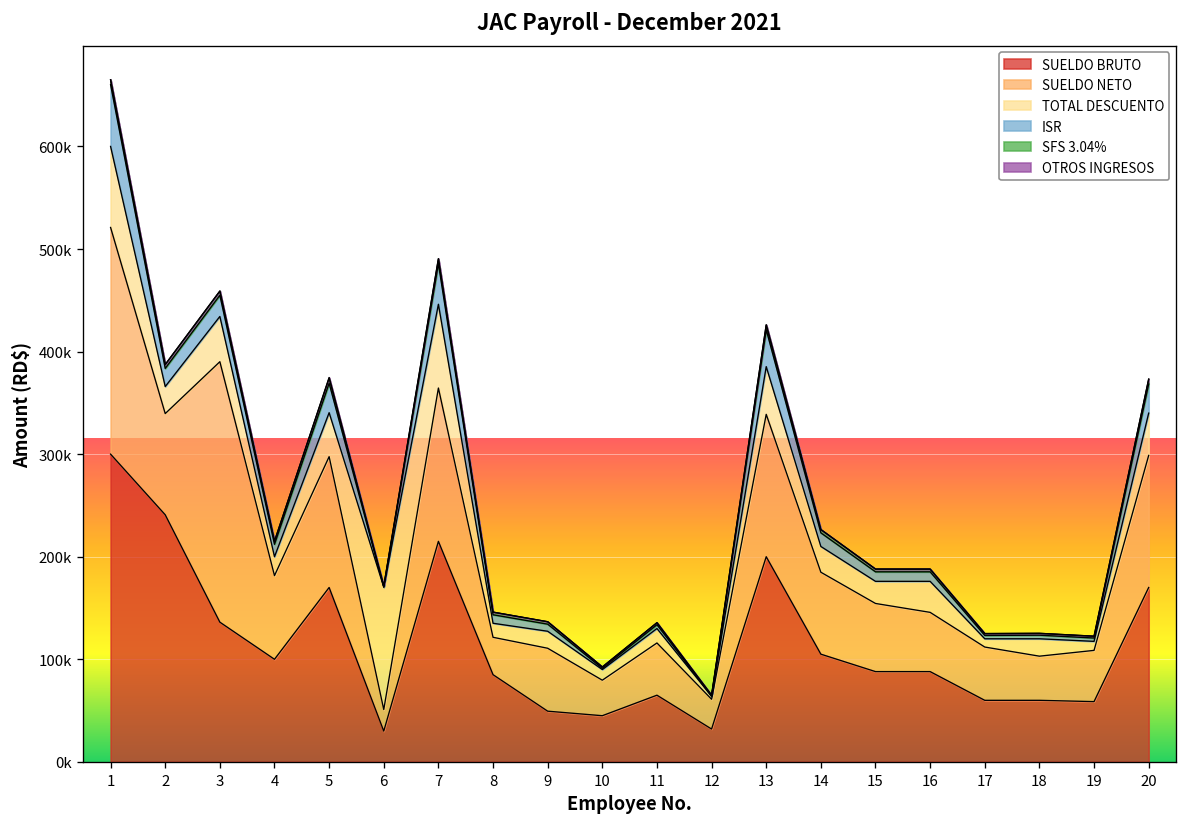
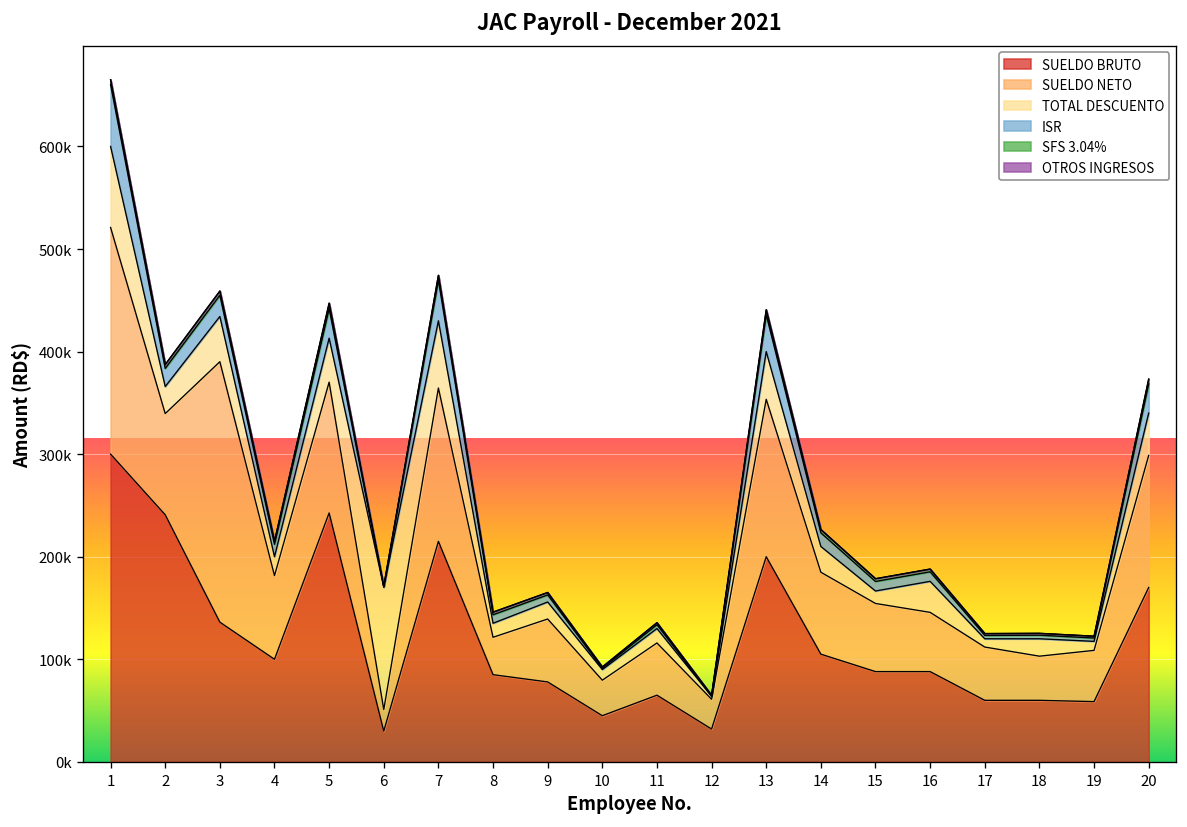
SUELDO BRUTO, 5: 170000 -> 240000
TOTAL DESCUENTO, 7: 80000 -> 70000
SUELDO BRUTO, 9: 50000 -> 80000
SUELDO NETO, 13: 140000 -> 150000
TOTAL DESCUENTO, 15: 20000 -> 10000
